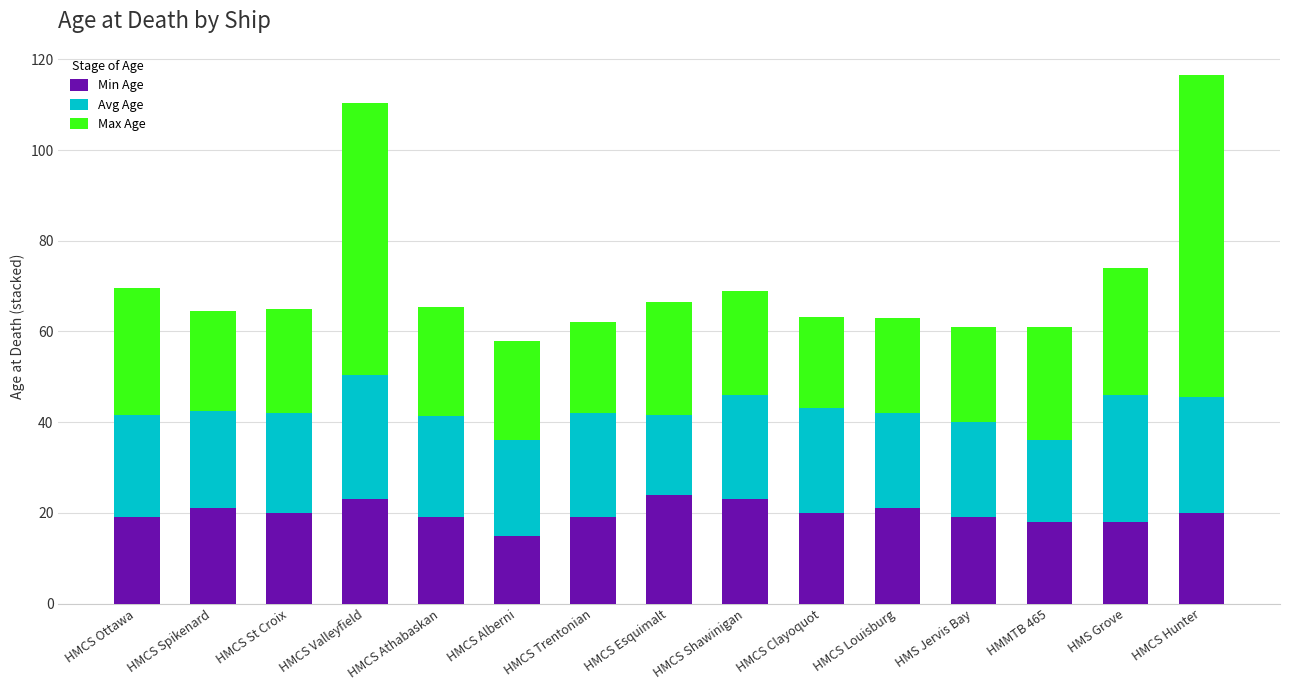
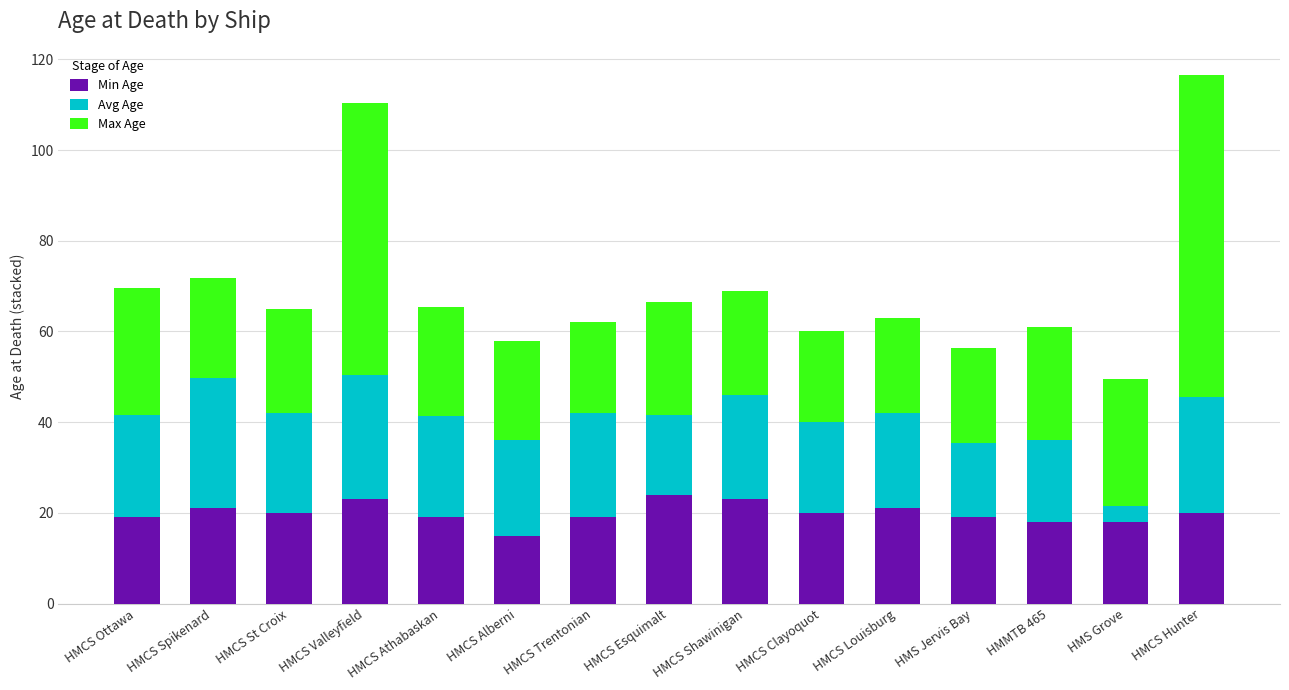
Avg Age, HMCS Spikenard: 22 -> 29
Avg Age, HMCS Clayoquot: 23 -> 20
Avg Age, HMS Jervis Bay: 21 -> 16
Avg Age, HMS Grove: 28 -> 4
